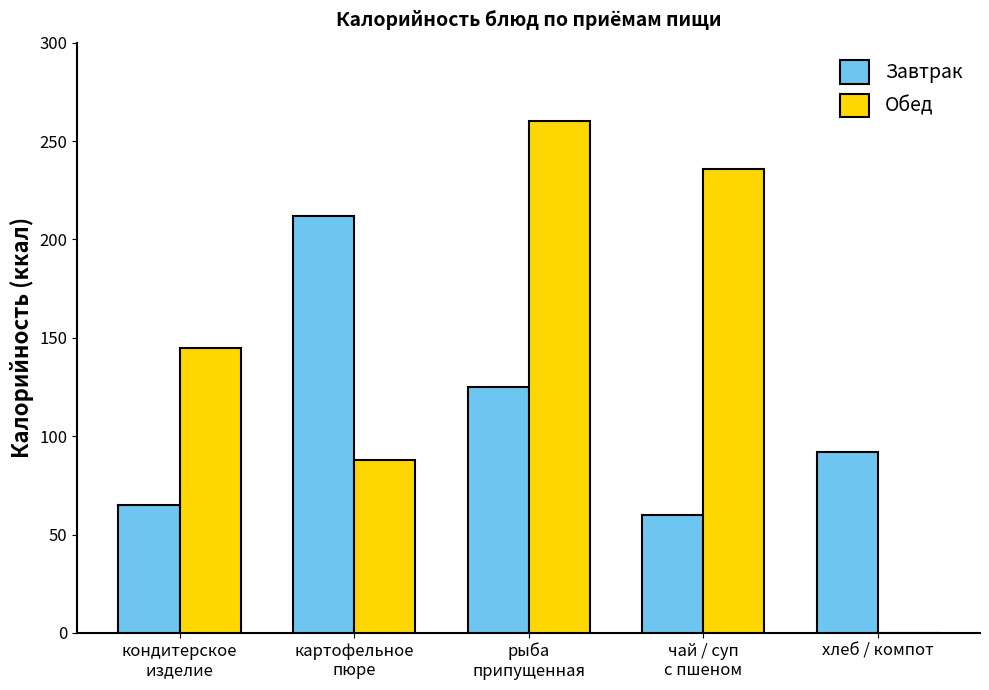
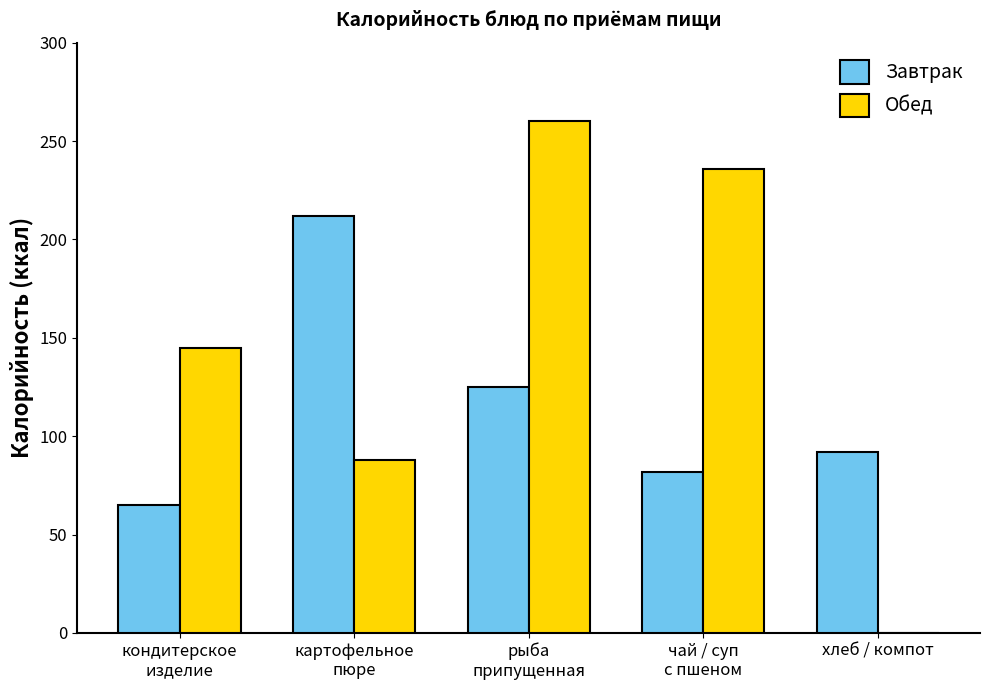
Завтрак, чай / суп с пшеном: 60 -> 82
